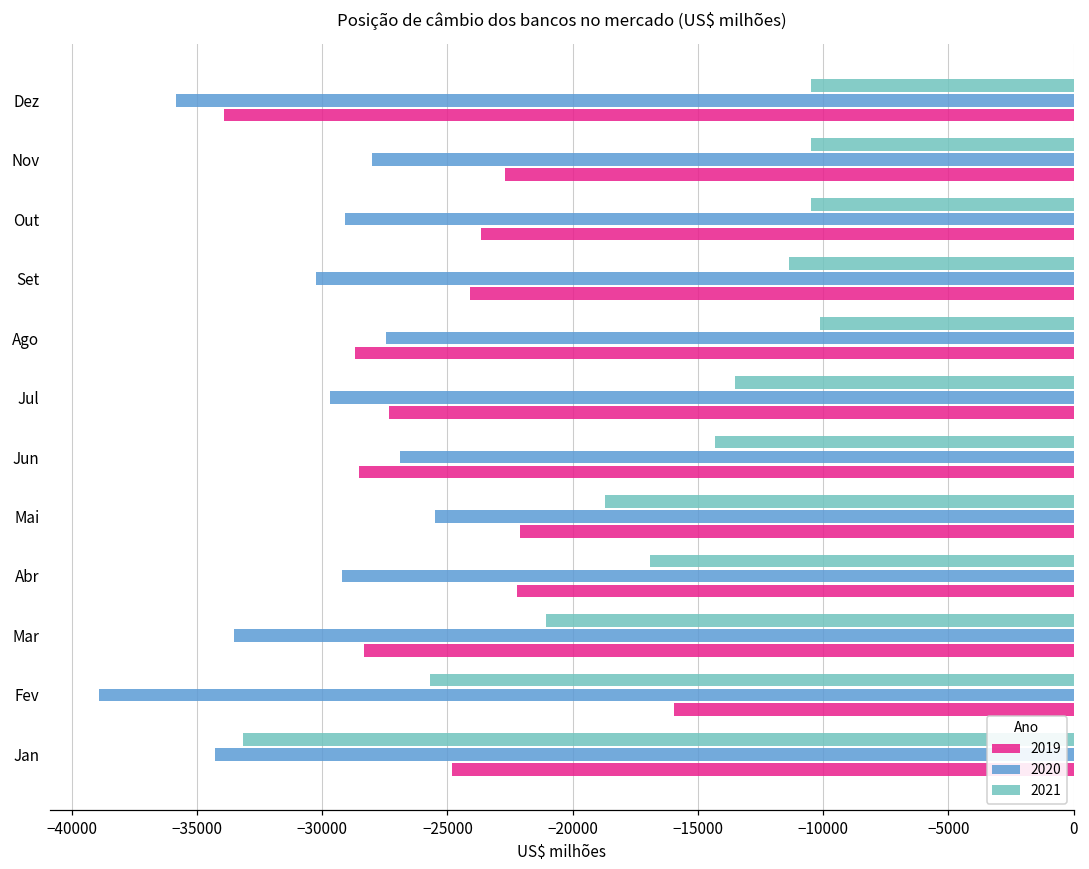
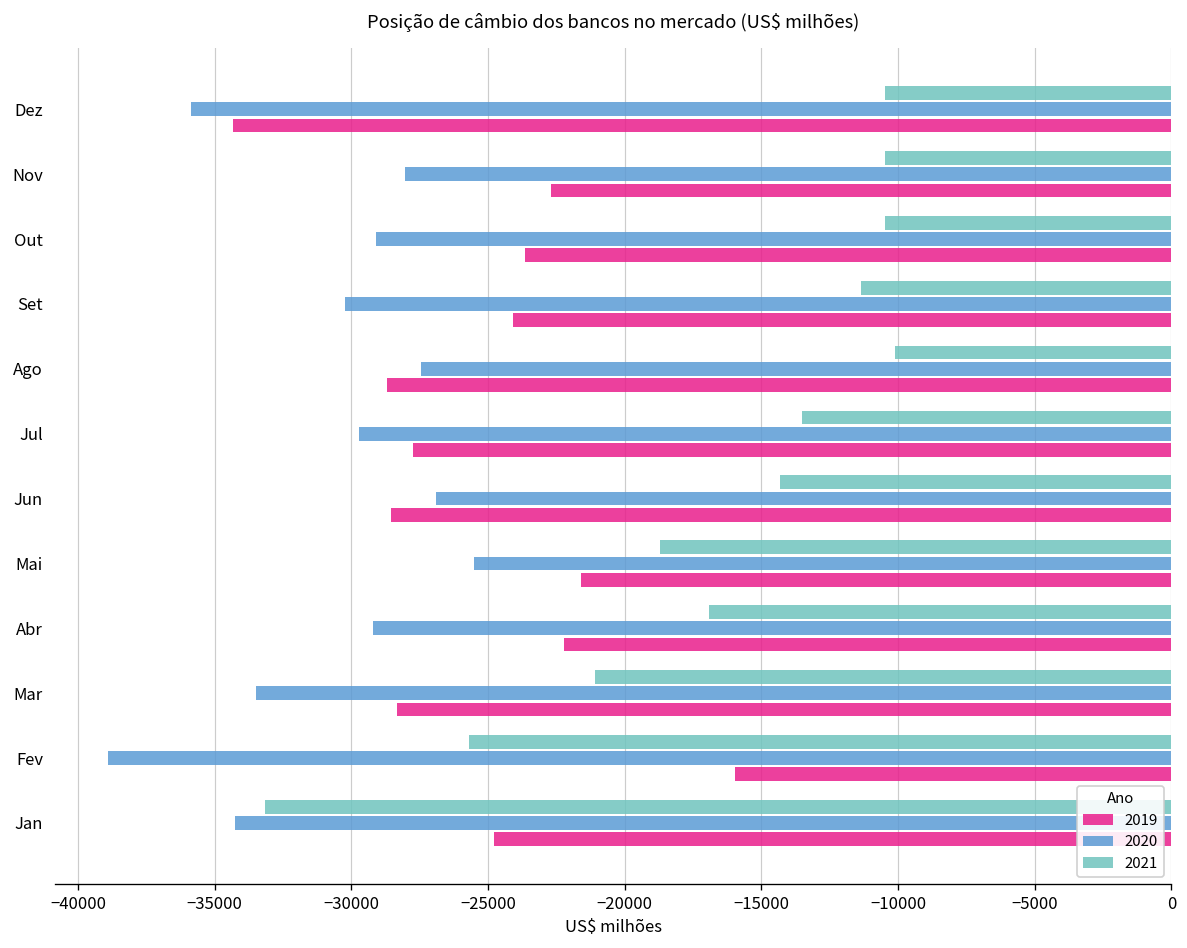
2019, Dez: -33900 -> -34300
2019, Jul: -27300 -> -27700
2019, Mai: -22100 -> -21600
